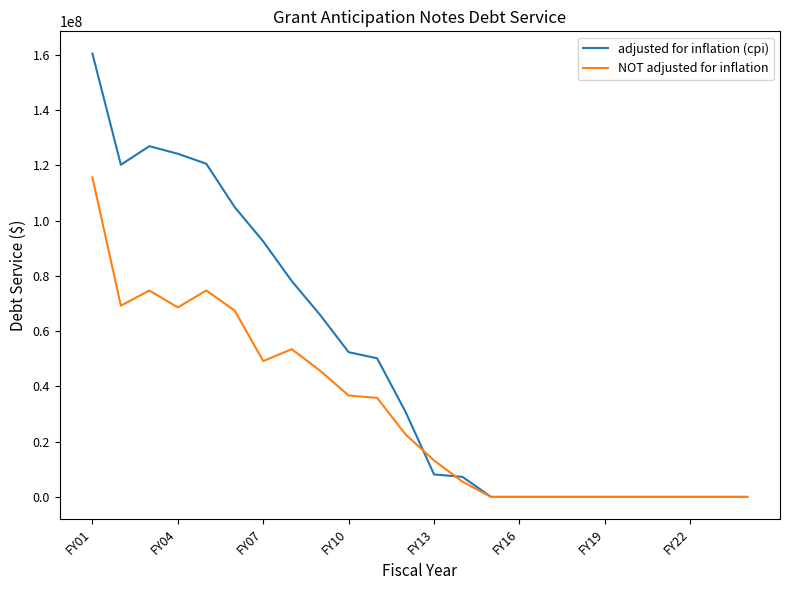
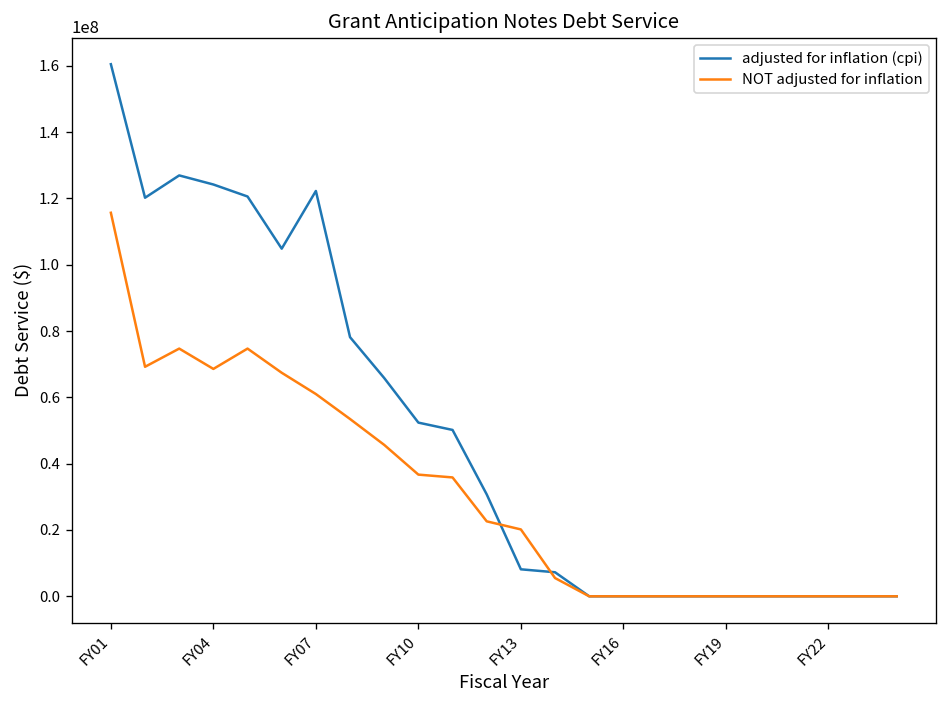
adjusted for inflation (cpi), FY07: 92000000 -> 122000000
NOT adjusted for inflation, FY07: 49000000 -> 61000000
NOT adjusted for inflation, FY13: 13000000 -> 20000000
